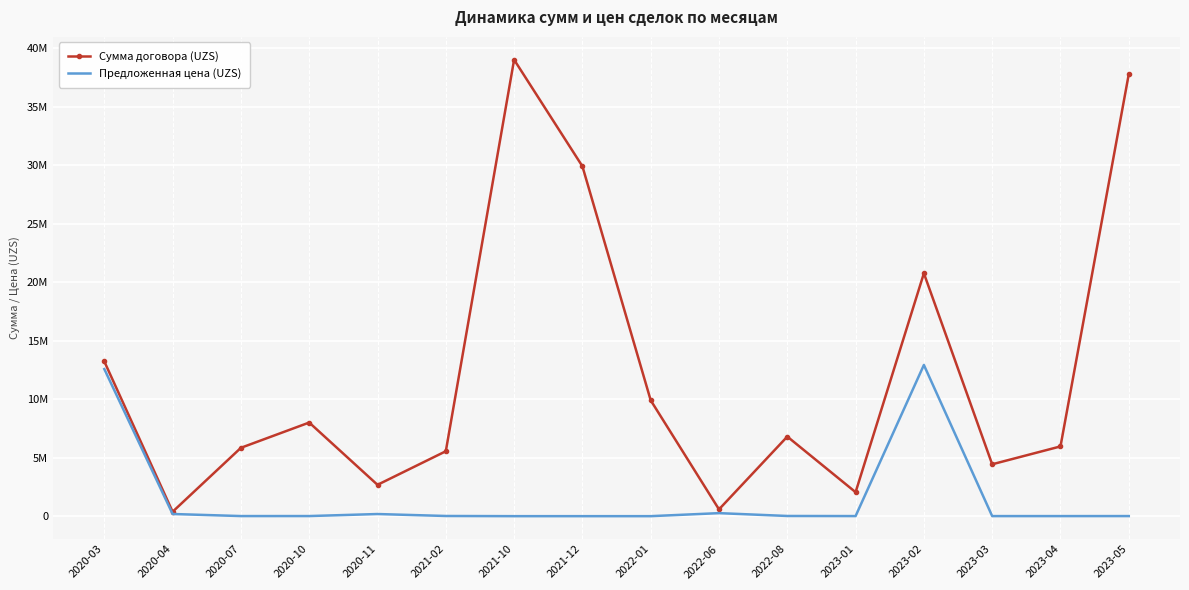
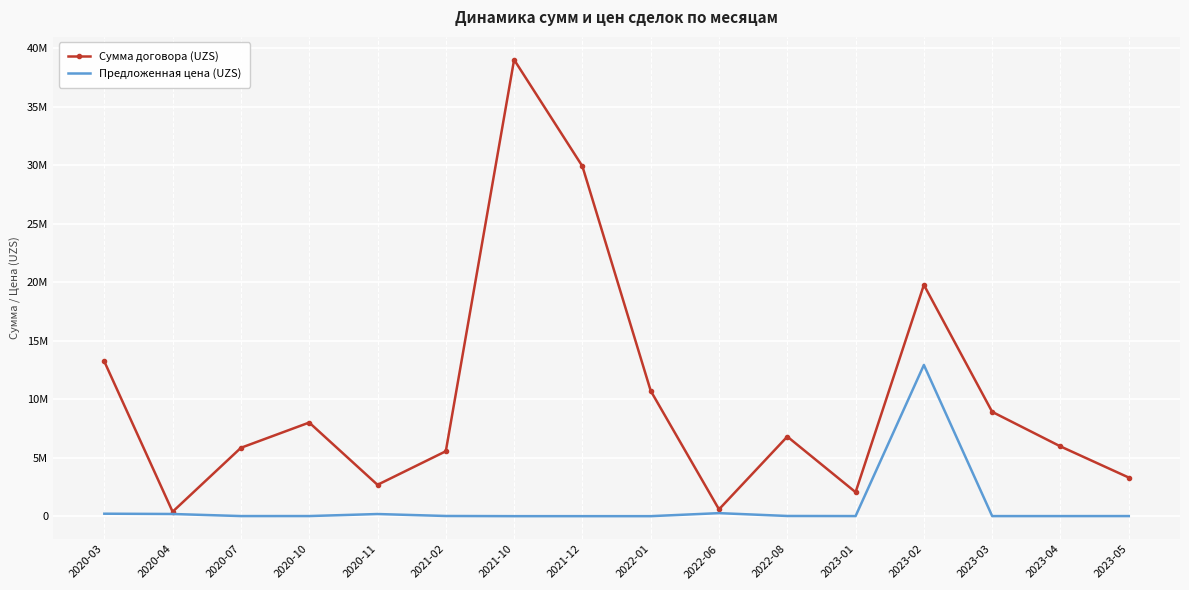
Предложенная цена (UZS), 2020-03: 12600000 -> 200000
Сумма договора (UZS), 2022-01: 9900000 -> 10700000
Сумма договора (UZS), 2023-02: 20800000 -> 19800000
Сумма договора (UZS), 2023-03: 4400000 -> 8900000
Сумма договора (UZS), 2023-05: 37800000 -> 3300000
